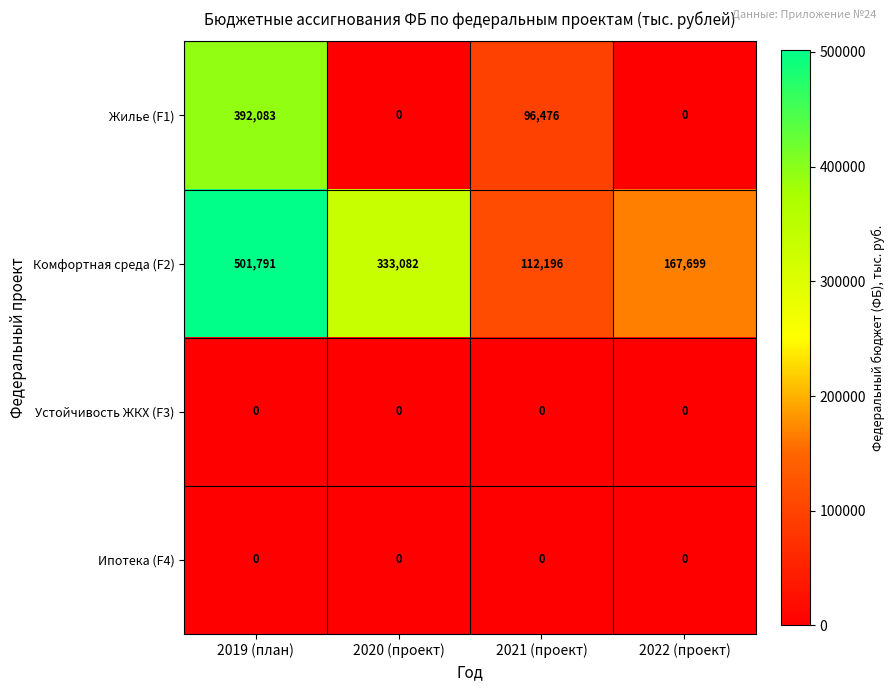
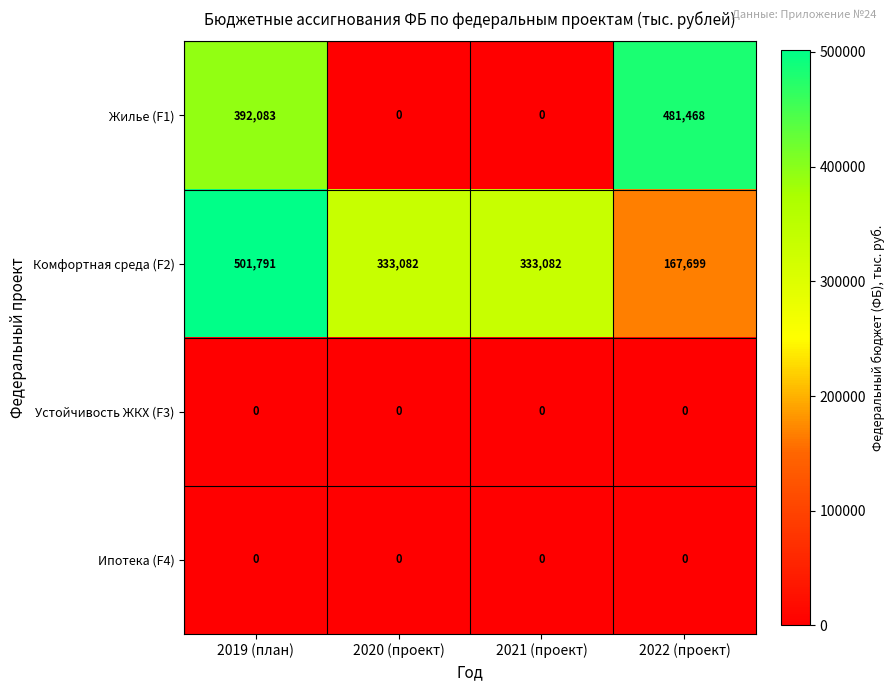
Жилье (F1), 2021 (проект): 96,476 -> 0
Жилье (F1), 2022 (проект): 0 -> 481,468
Комфортная среда (F2), 2021 (проект): 112,196 -> 333,082
